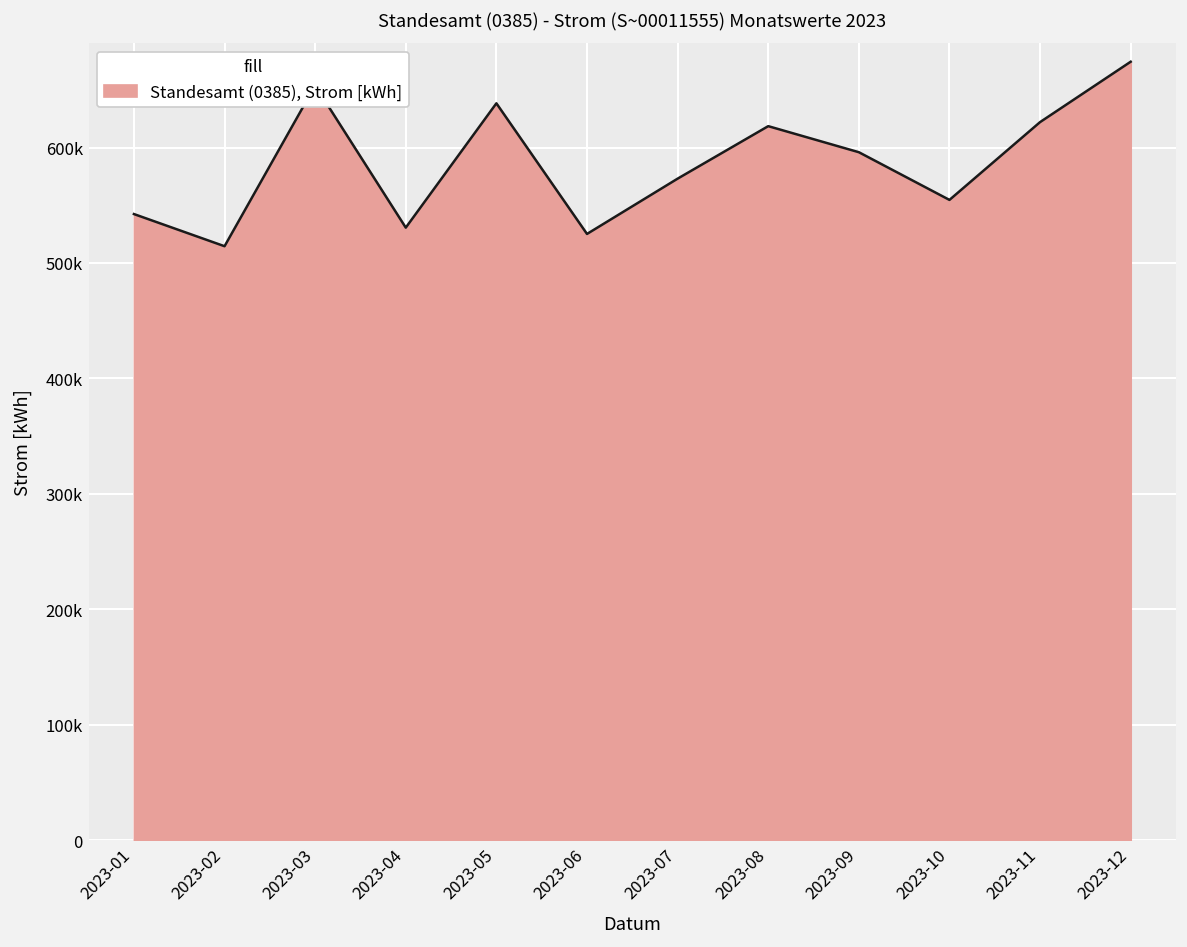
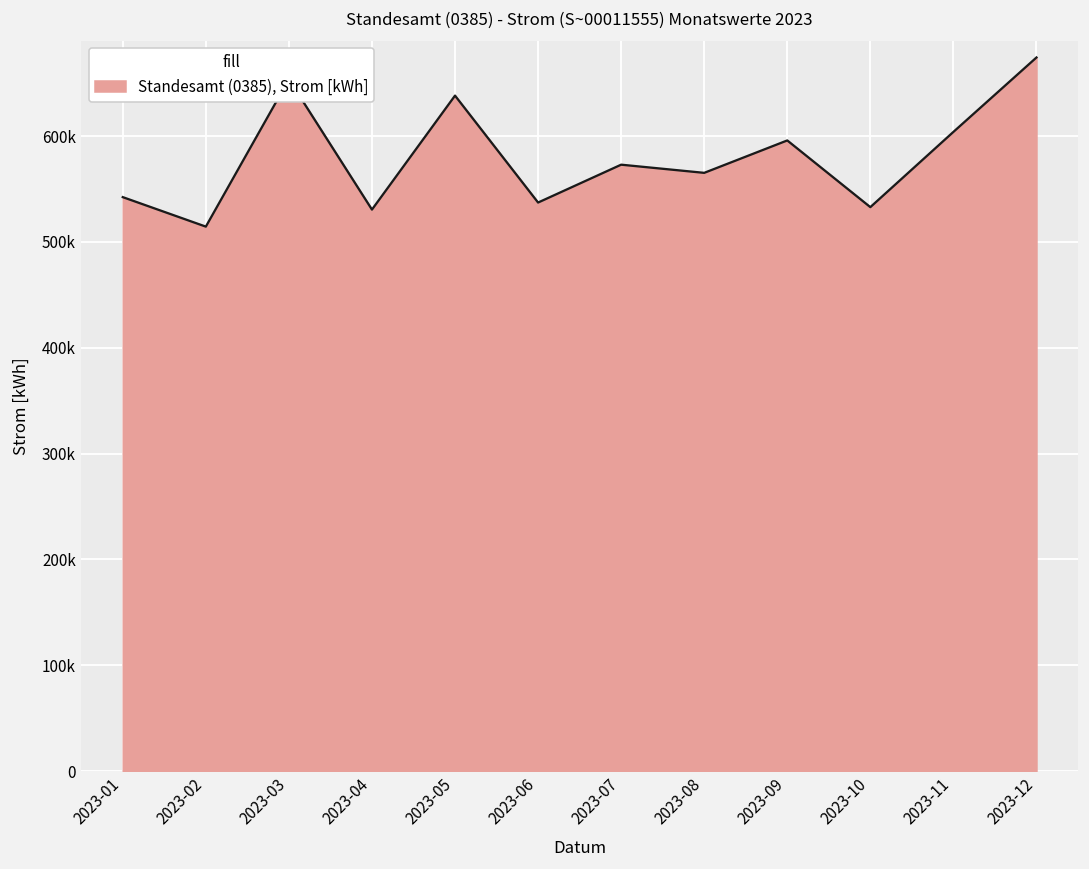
2023-06: 530000 -> 540000
2023-08: 620000 -> 570000
2023-10: 550000 -> 530000
2023-11: 620000 -> 600000
